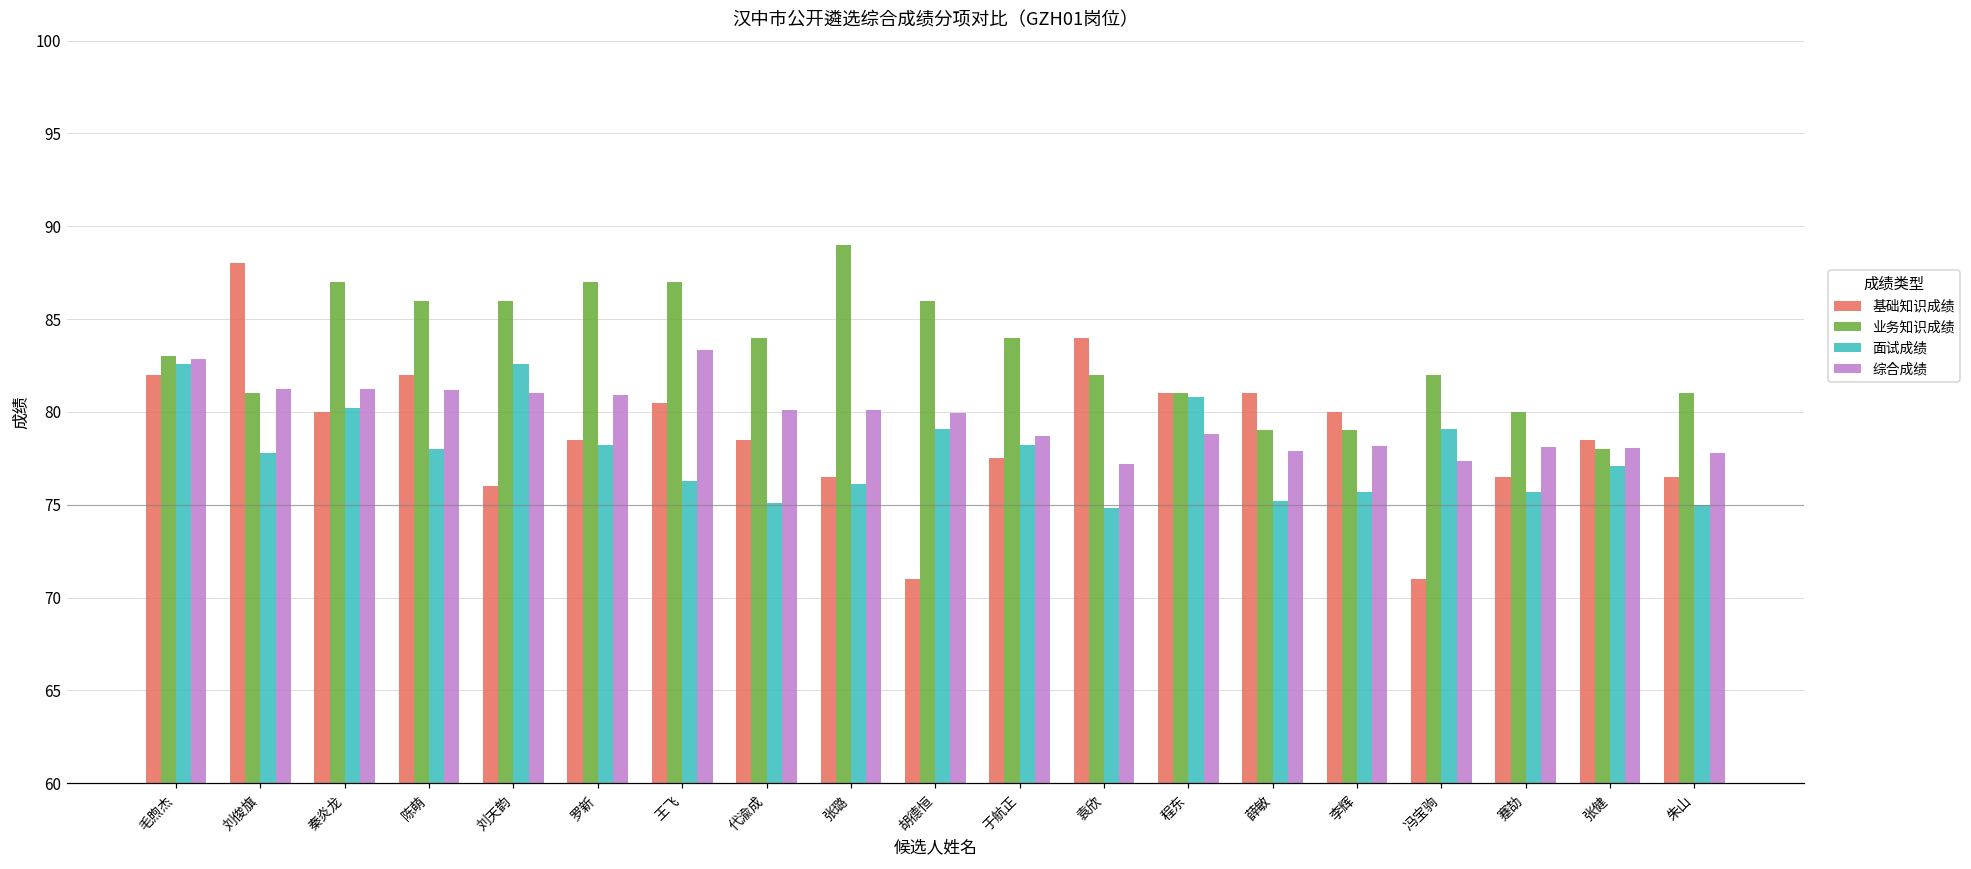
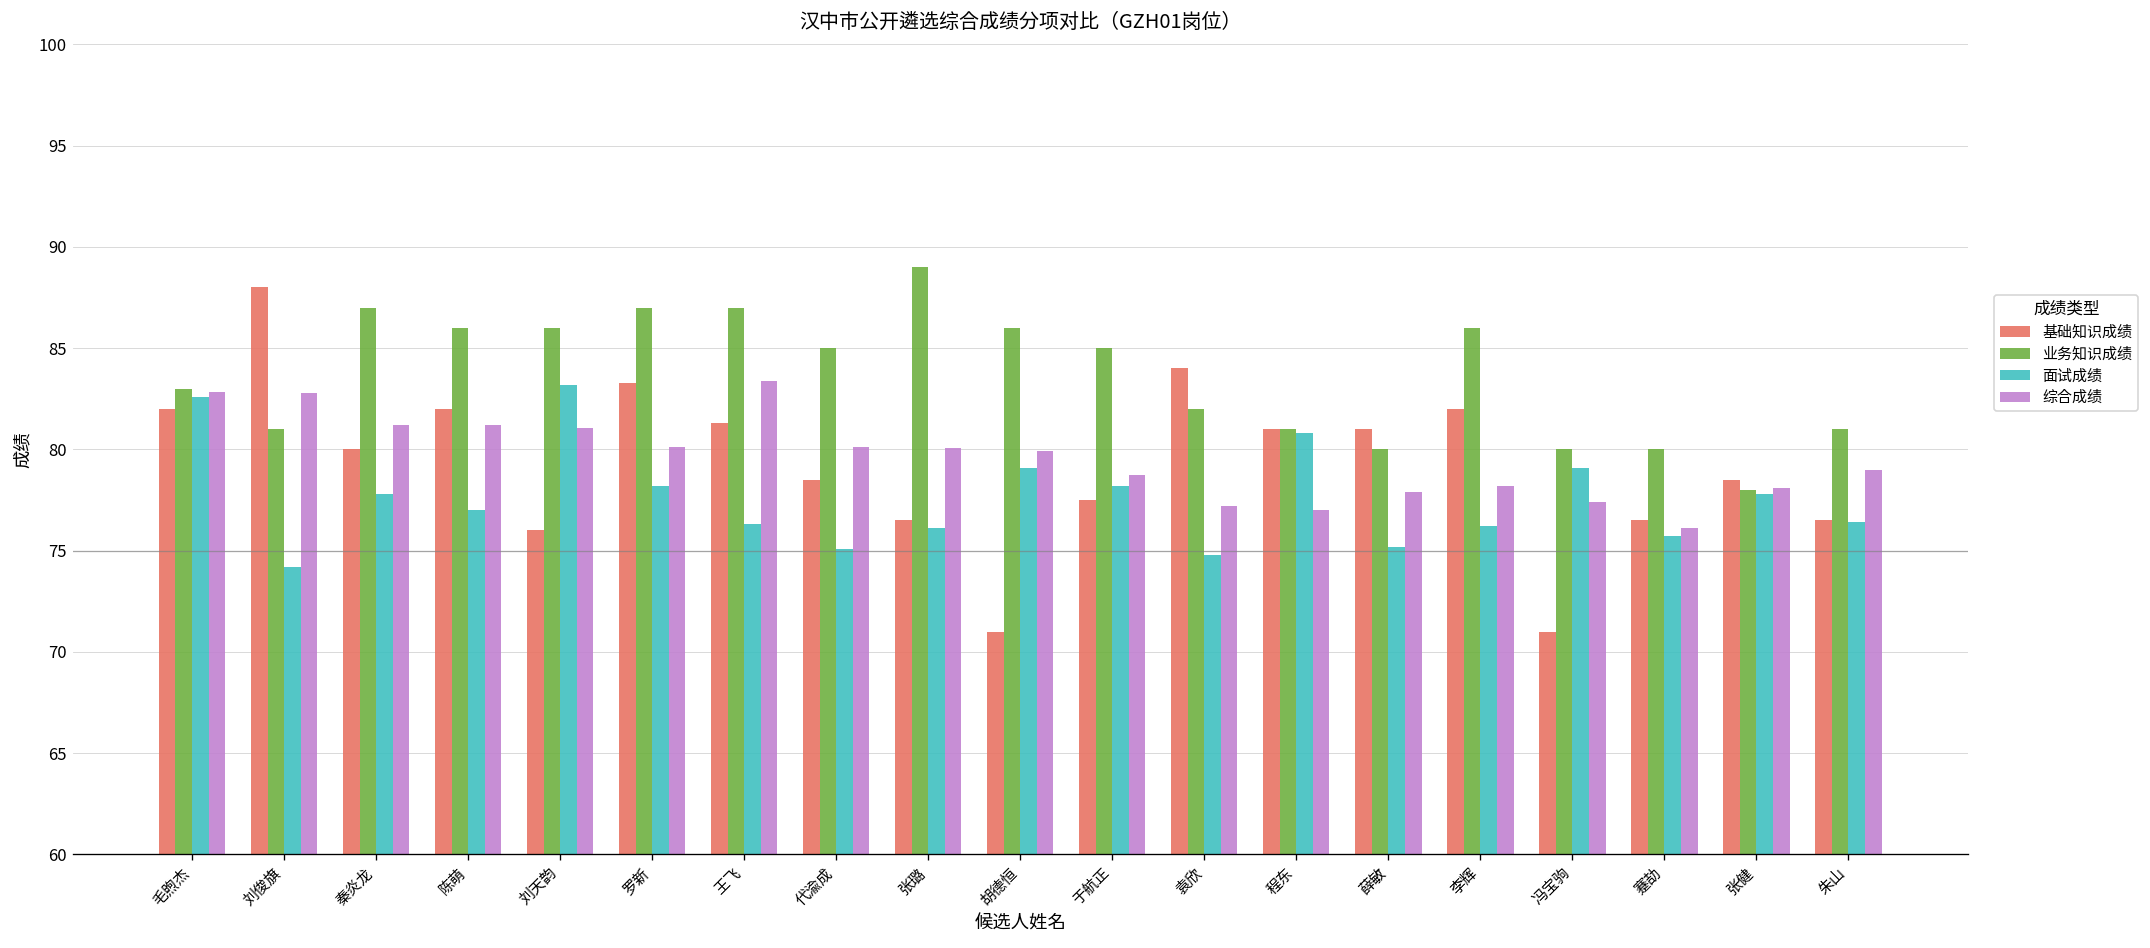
面试成绩, 刘俊旗: 77.8 -> 74.2
综合成绩, 刘俊旗: 81.2 -> 82.8
面试成绩, 秦炎龙: 80.2 -> 77.8
面试成绩, 陈萌: 78 -> 77
面试成绩, 刘天韵: 82.6 -> 83.2
基础知识成绩, 罗新: 78.5 -> 83.3
综合成绩, 罗新: 80.9 -> 80.1
基础知识成绩, 王飞: 80.5 -> 81.3
业务知识成绩, 代渝成: 84 -> 85
业务知识成绩, 于航正: 84 -> 85
综合成绩, 程东: 78.8 -> 77.0
业务知识成绩, 薛敏: 79 -> 80
基础知识成绩, 李辉: 80 -> 82
业务知识成绩, 李辉: 79 -> 86
面试成绩, 李辉: 75.7 -> 76.2
业务知识成绩, 冯宝驹: 82 -> 80
综合成绩, 蹇劼: 78.1 -> 76.1
面试成绩, 张健: 77.1 -> 77.8
面试成绩, 朱山: 75.0 -> 76.4
综合成绩, 朱山: 77.8 -> 79.0
